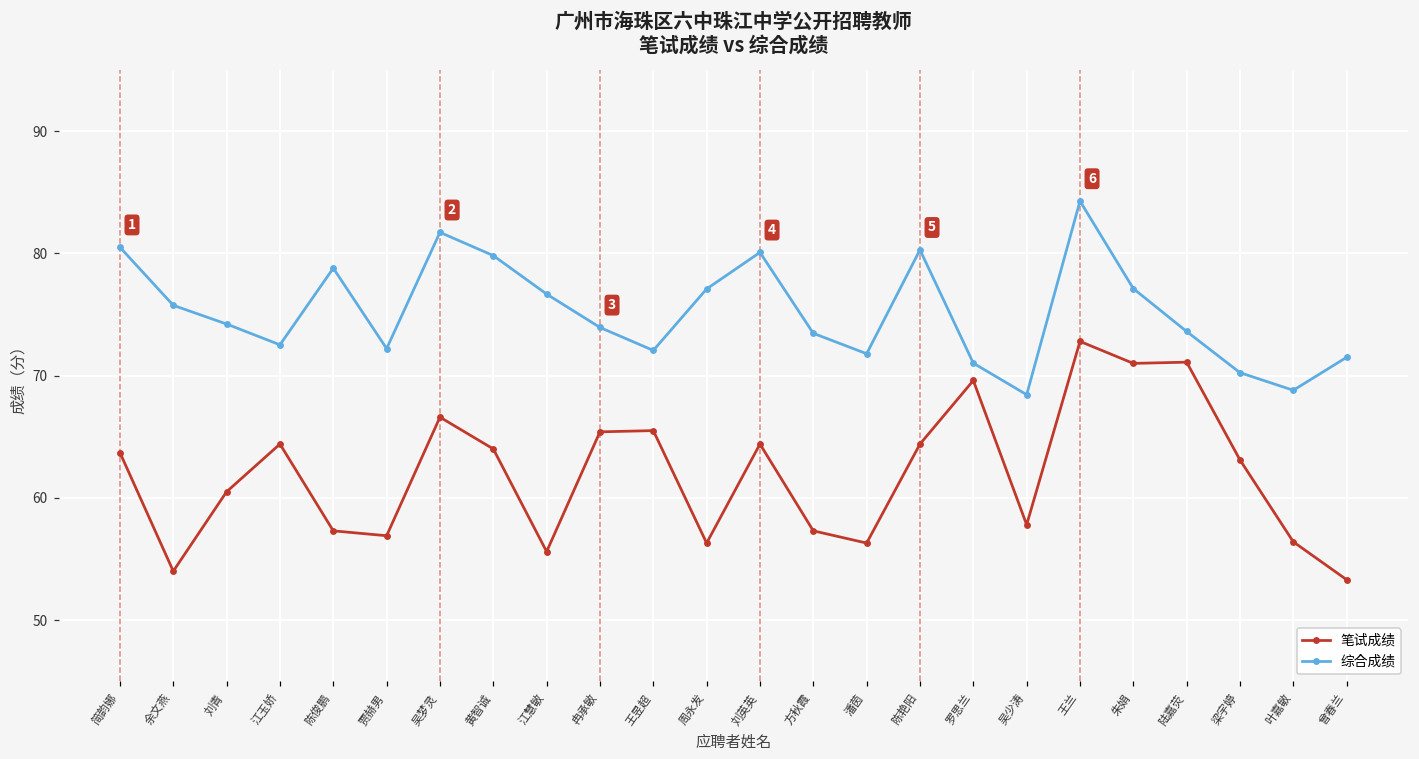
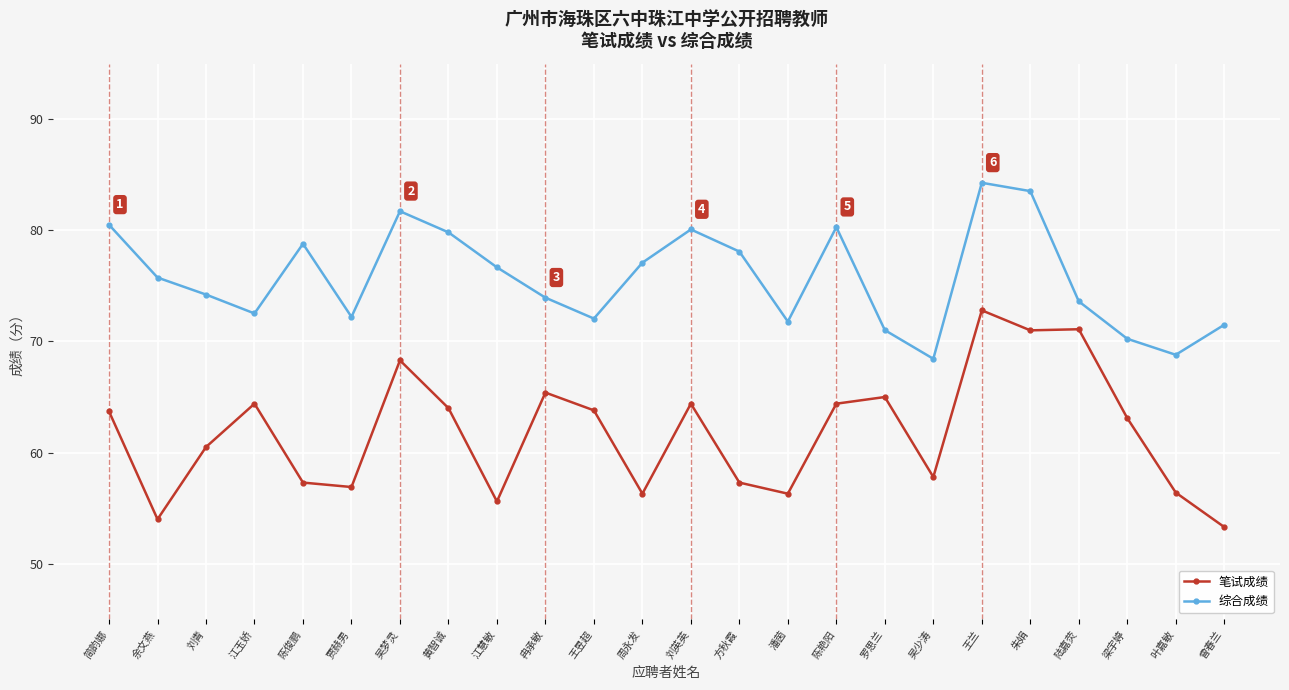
笔试成绩, 吴梦灵: 66.6 -> 68.3
笔试成绩, 王昱超: 65.5 -> 63.8
综合成绩, 方秋霞: 73.5 -> 78.1
笔试成绩, 罗思兰: 69.6 -> 65.0
综合成绩, 朱娟: 77.1 -> 83.5
